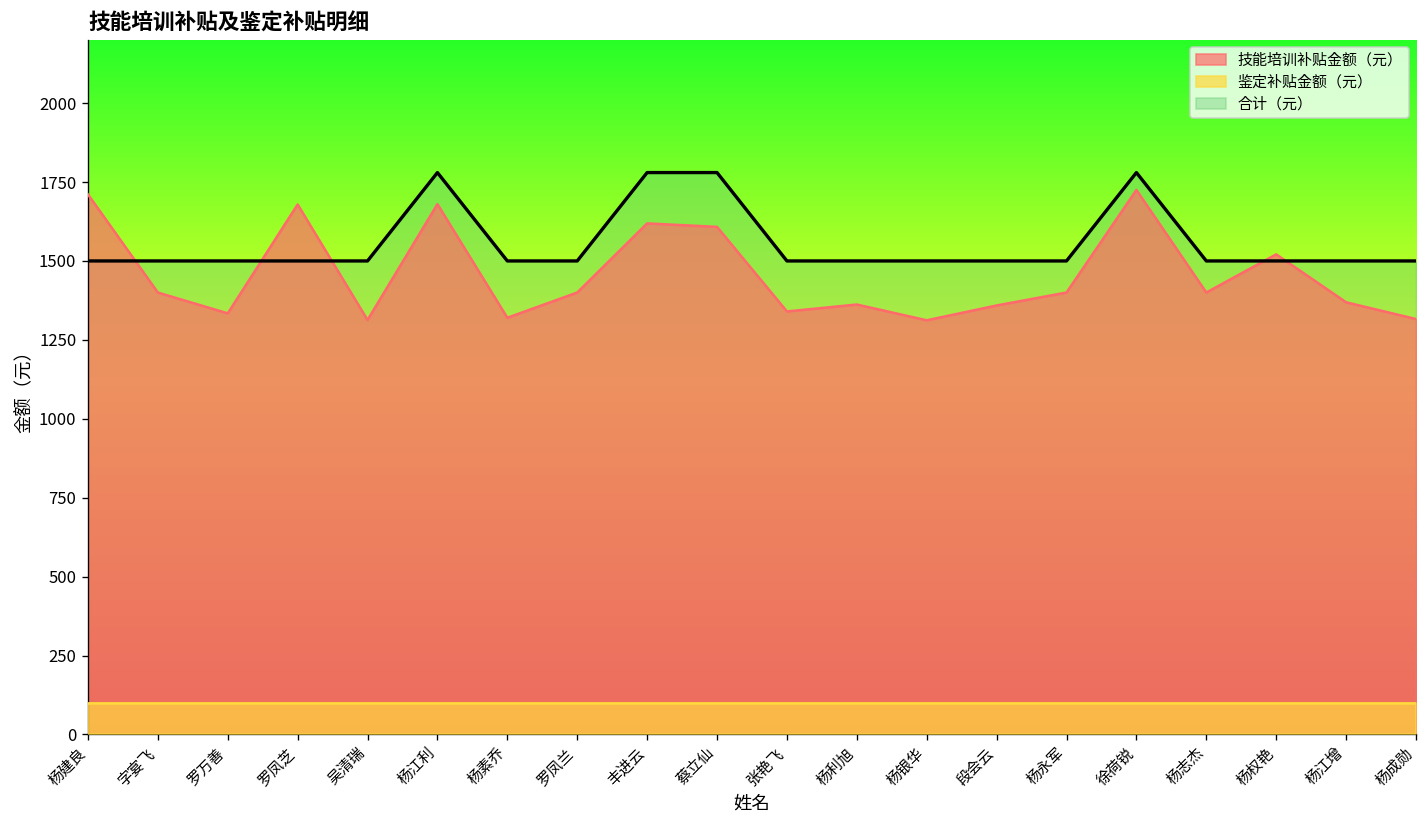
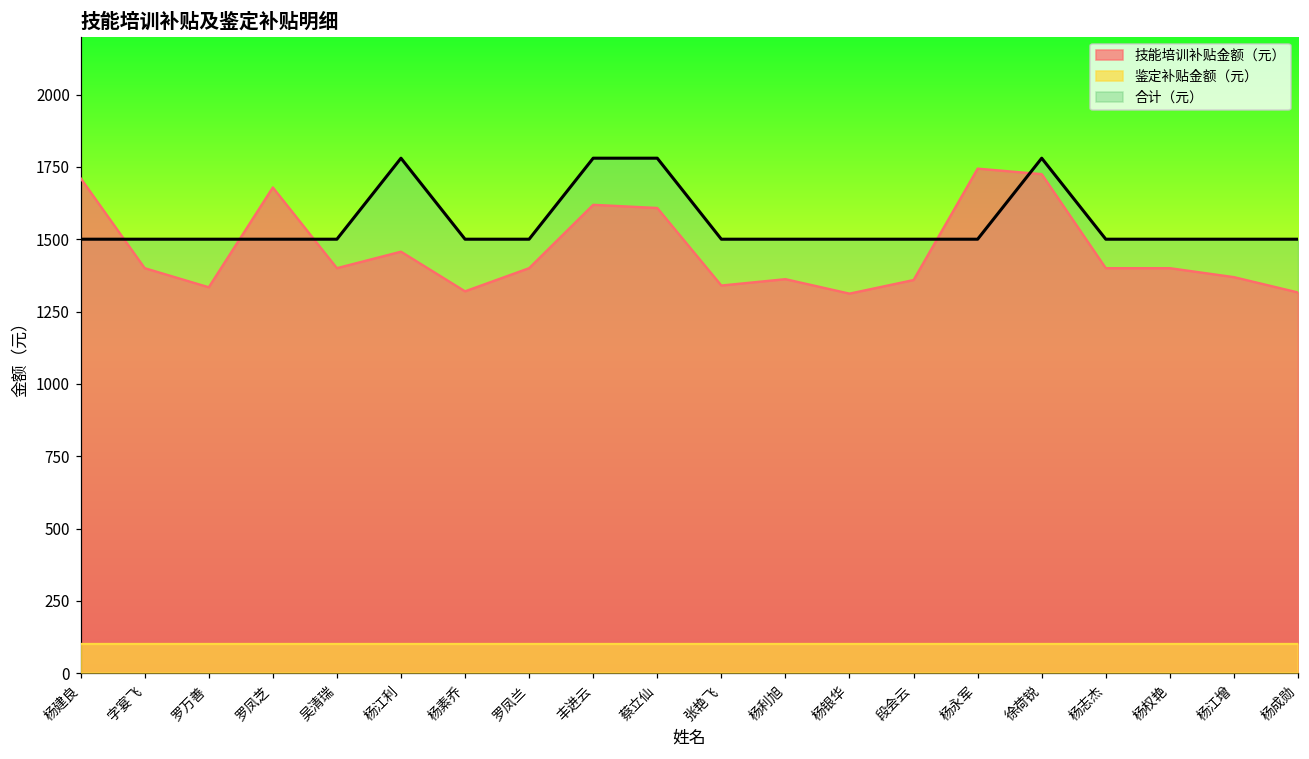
技能培训补贴金额（元）, 吴清瑞: 1310 -> 1400
技能培训补贴金额（元）, 杨江利: 1680 -> 1460
技能培训补贴金额（元）, 杨永军: 1400 -> 1740
技能培训补贴金额（元）, 杨权艳: 1520 -> 1400
